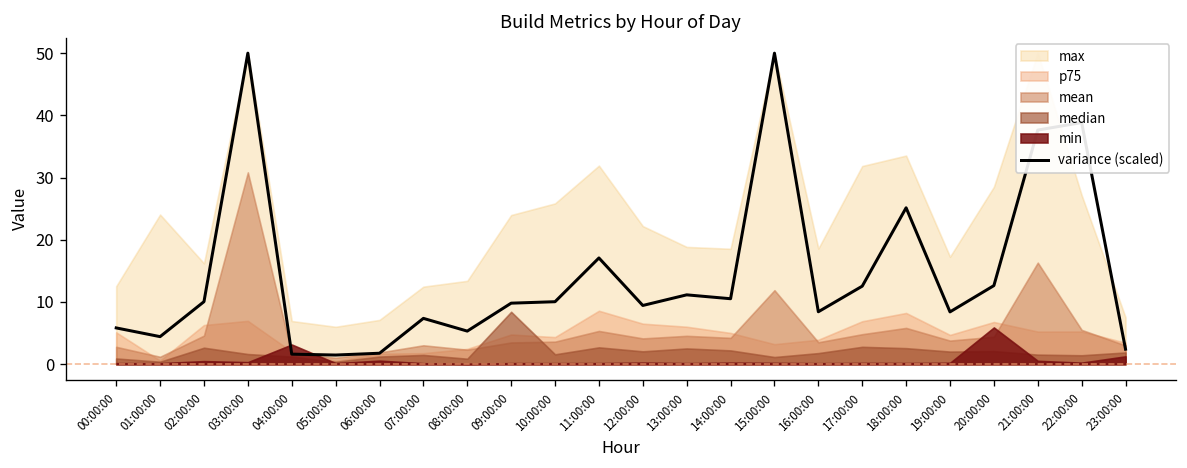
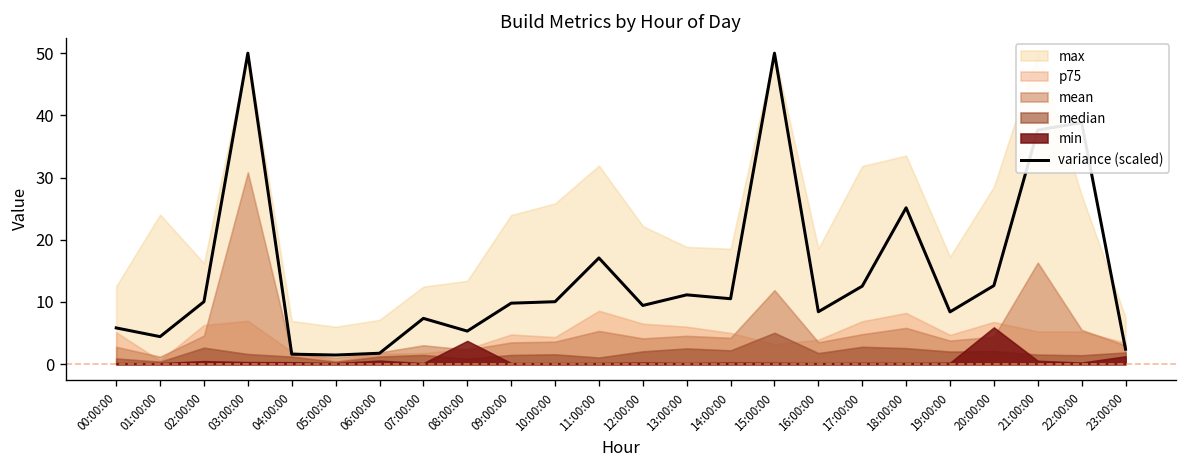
min, 04:00:00: 3 -> 0
min, 08:00:00: 0 -> 4
median, 09:00:00: 8 -> 1
median, 11:00:00: 3 -> 1
median, 15:00:00: 1 -> 5
